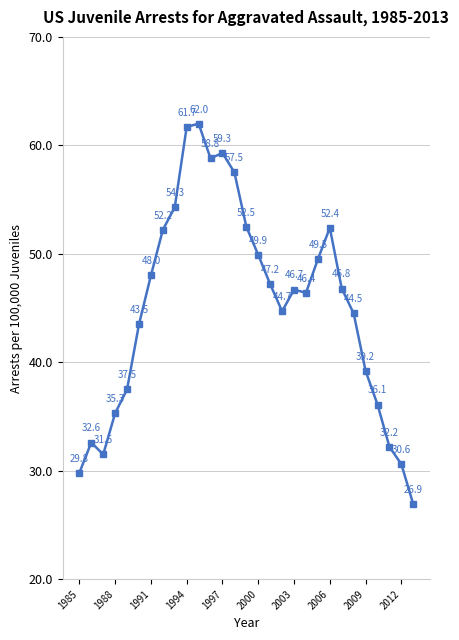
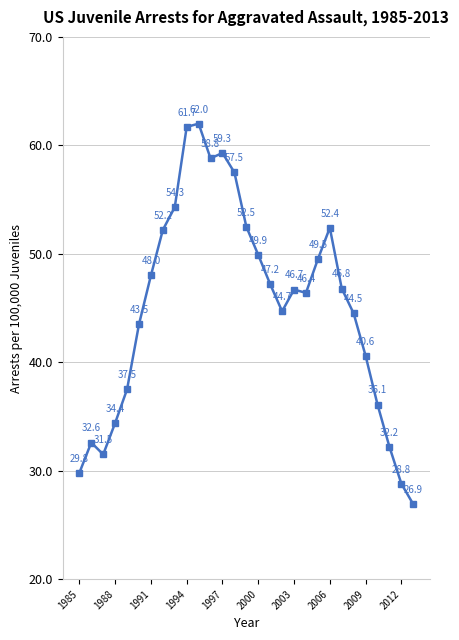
1988: 35.3 -> 34.4
2009: 39.2 -> 40.6
2012: 30.6 -> 28.8
